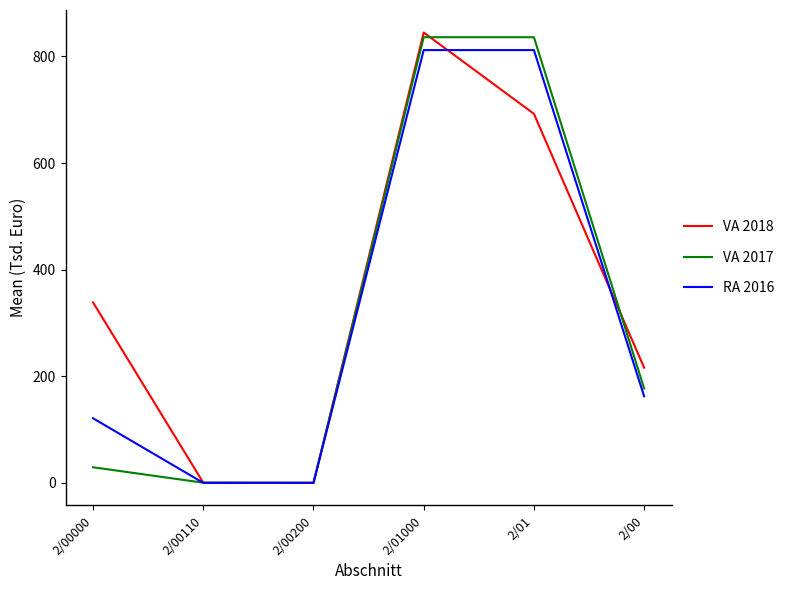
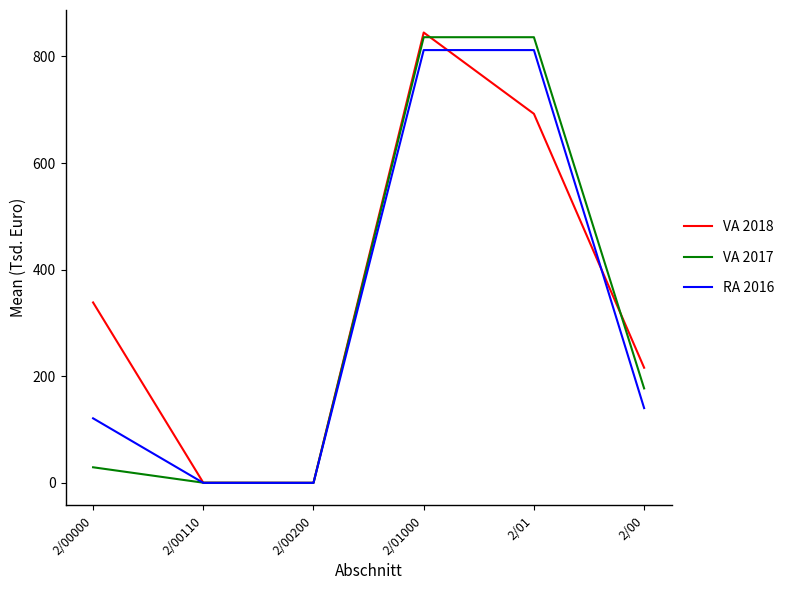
RA 2016, 2/00: 160 -> 140
